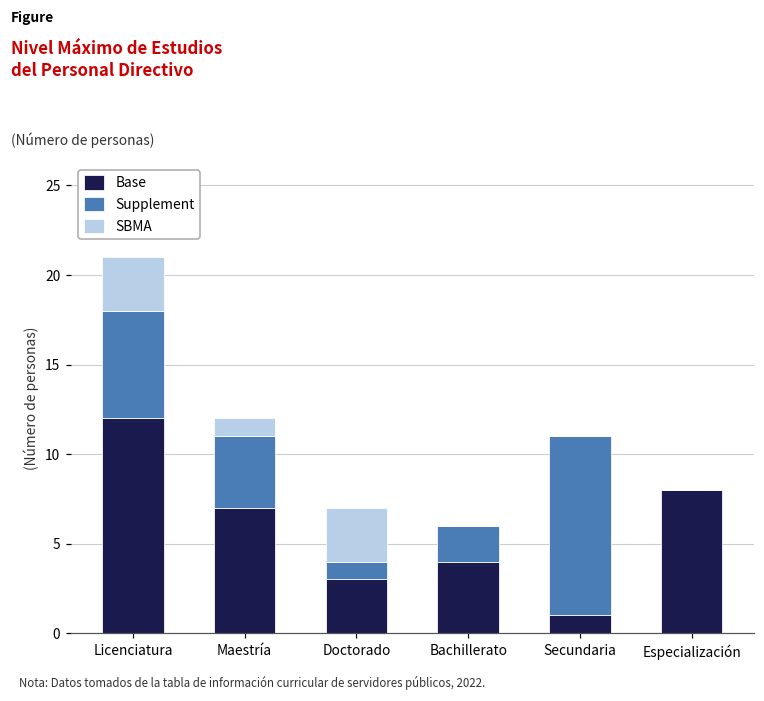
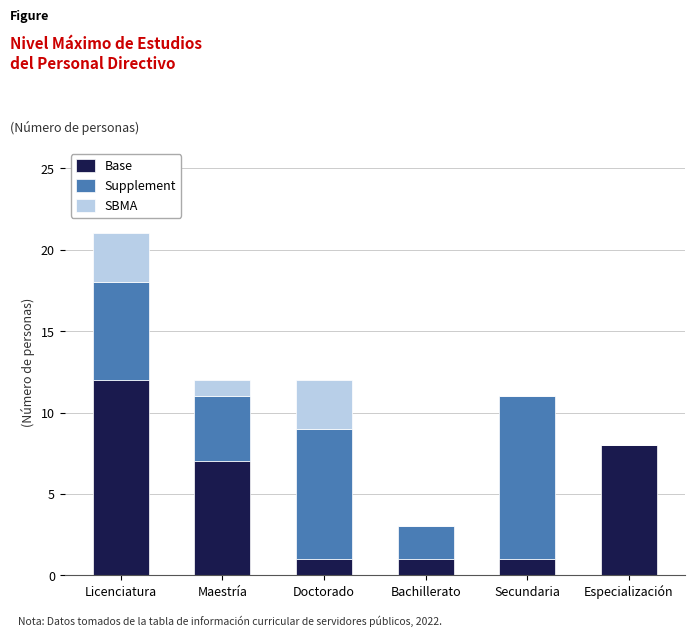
Base, Doctorado: 3 -> 1
Supplement, Doctorado: 1 -> 8
Base, Bachillerato: 4 -> 1
